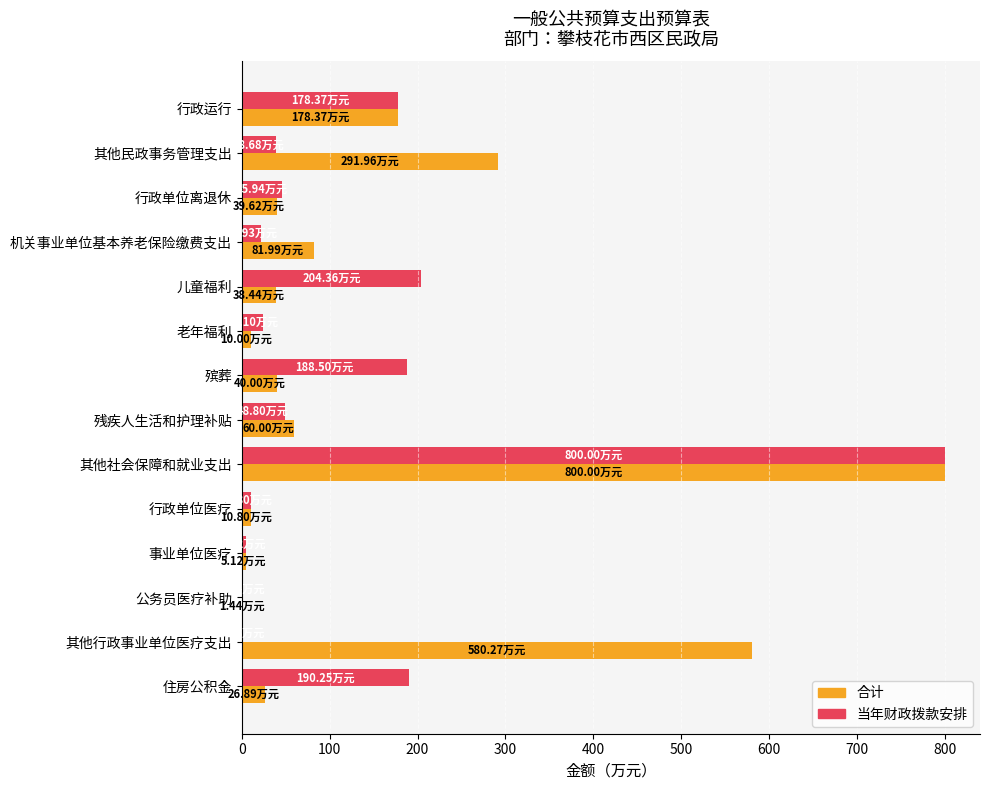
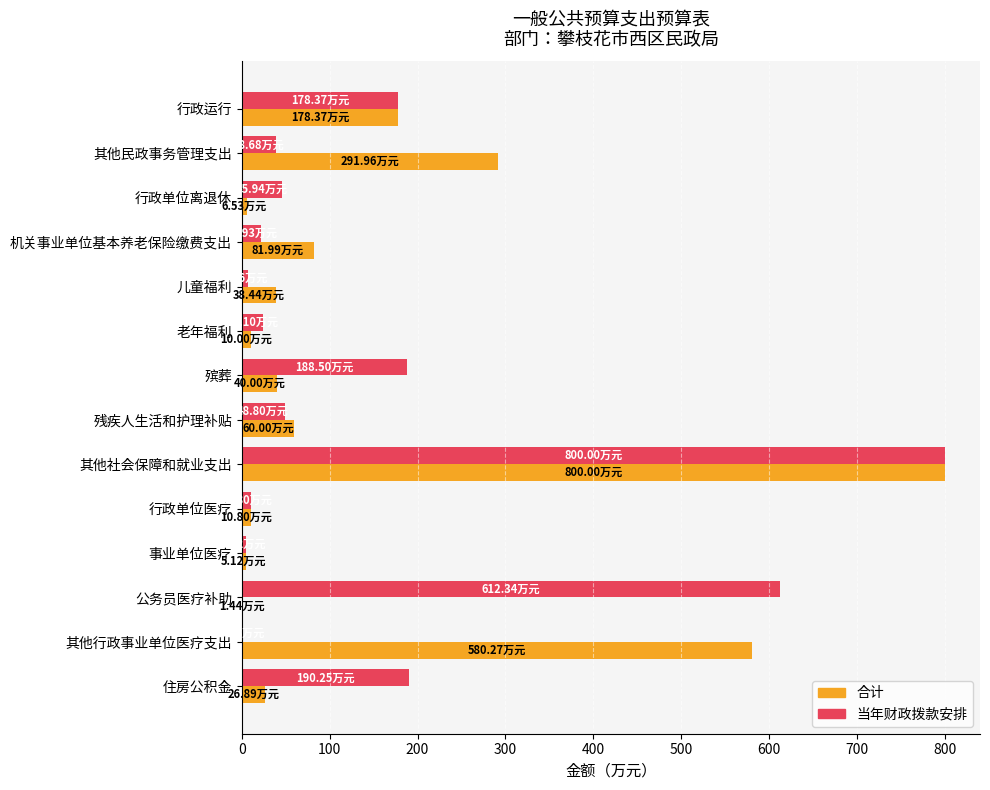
合计, 行政单位离退休: 39.62 -> 6.53
当年财政拨款安排, 儿童福利: 200 -> 10
当年财政拨款安排, 公务员医疗补助: 0 -> 610
